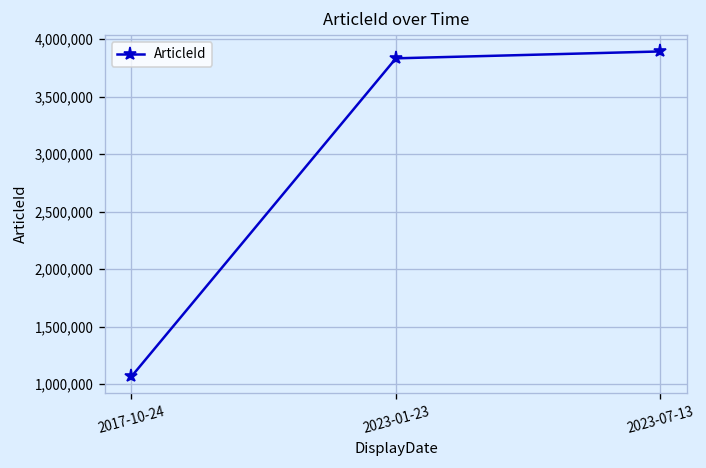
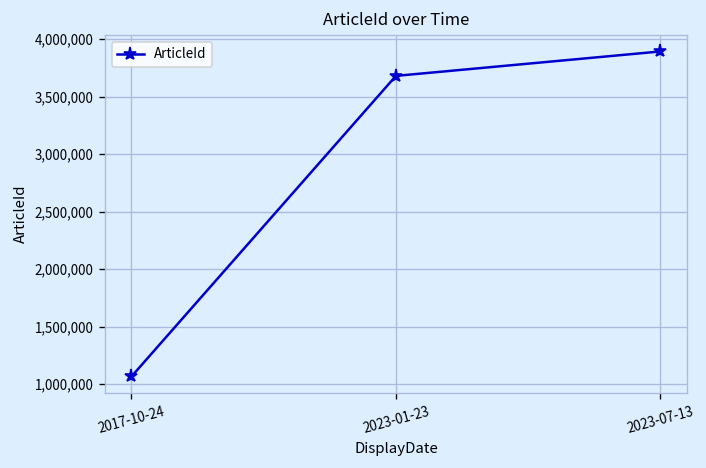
2023-01-23: 3,800,000 -> 3,700,000
